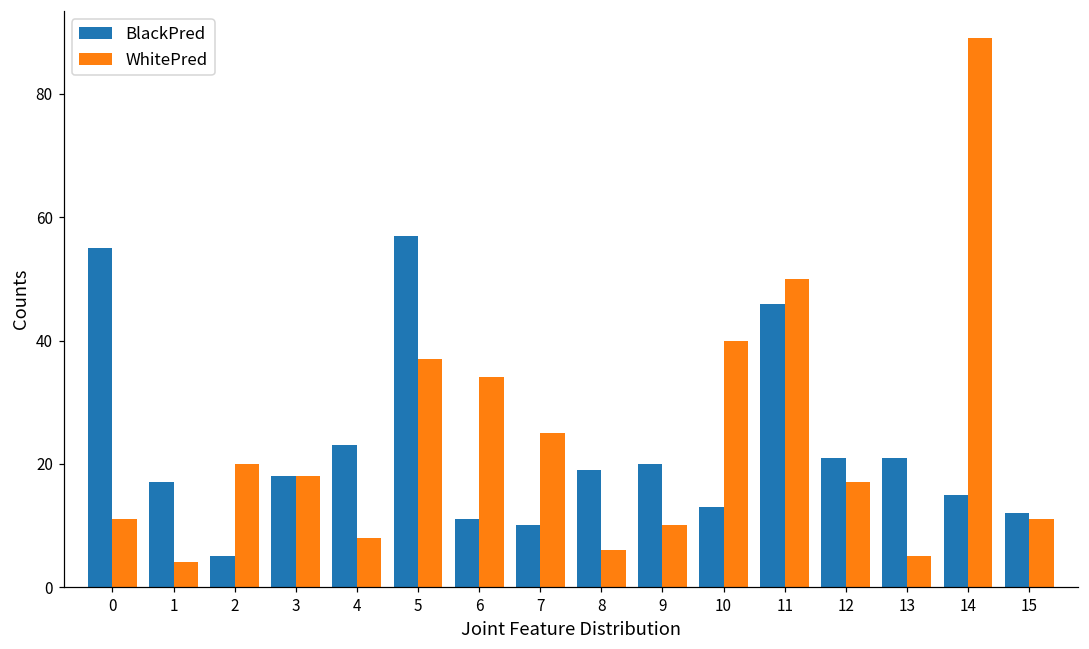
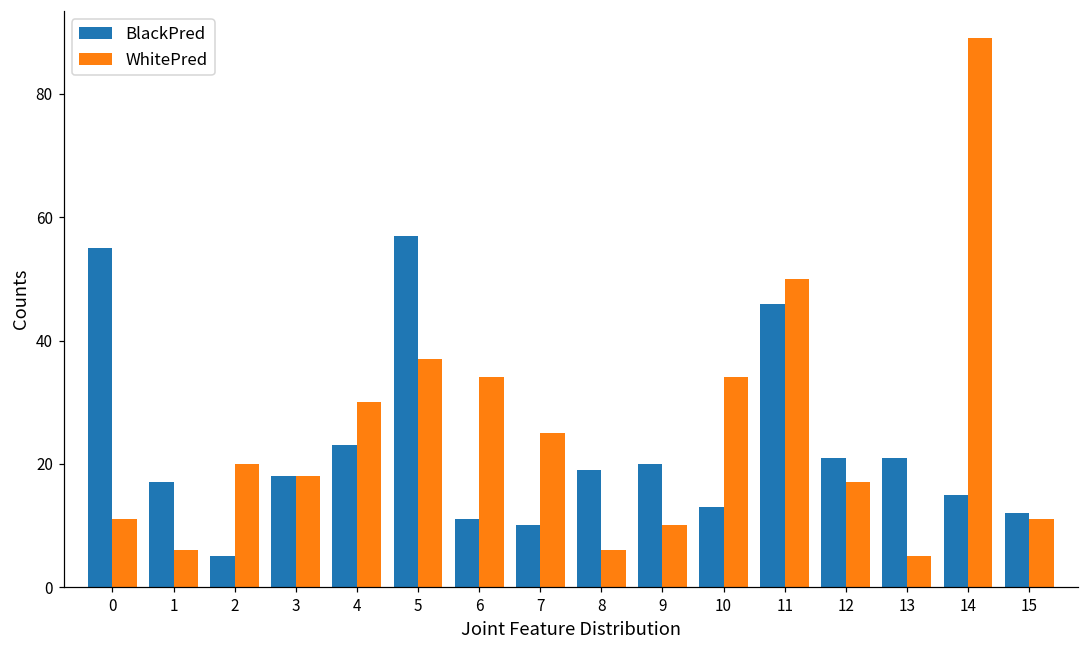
WhitePred, 1: 4 -> 6
WhitePred, 4: 8 -> 30
WhitePred, 10: 40 -> 34
